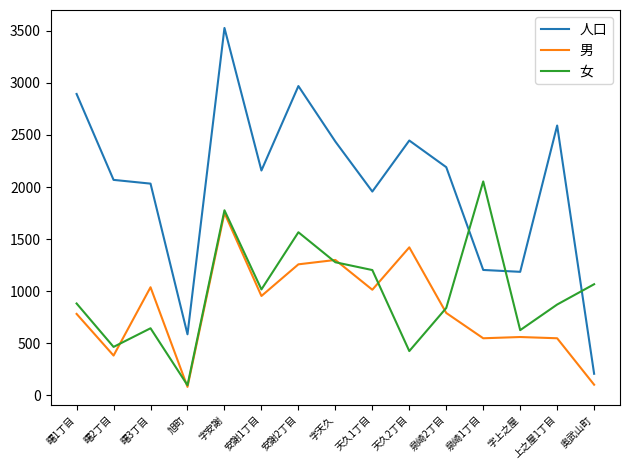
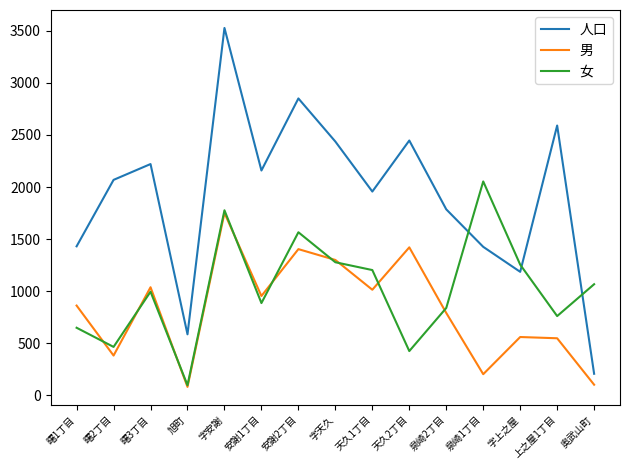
人口, 曙1丁目: 2890 -> 1430
男, 曙1丁目: 780 -> 860
女, 曙1丁目: 880 -> 650
人口, 曙3丁目: 2030 -> 2220
女, 曙3丁目: 640 -> 1000
女, 安謝1丁目: 1020 -> 890
人口, 安謝2丁目: 2970 -> 2850
男, 安謝2丁目: 1260 -> 1400
人口, 泉崎2丁目: 2190 -> 1790
人口, 泉崎1丁目: 1200 -> 1430
男, 泉崎1丁目: 550 -> 200
女, 字上之屋: 630 -> 1260
女, 上之屋1丁目: 870 -> 760
